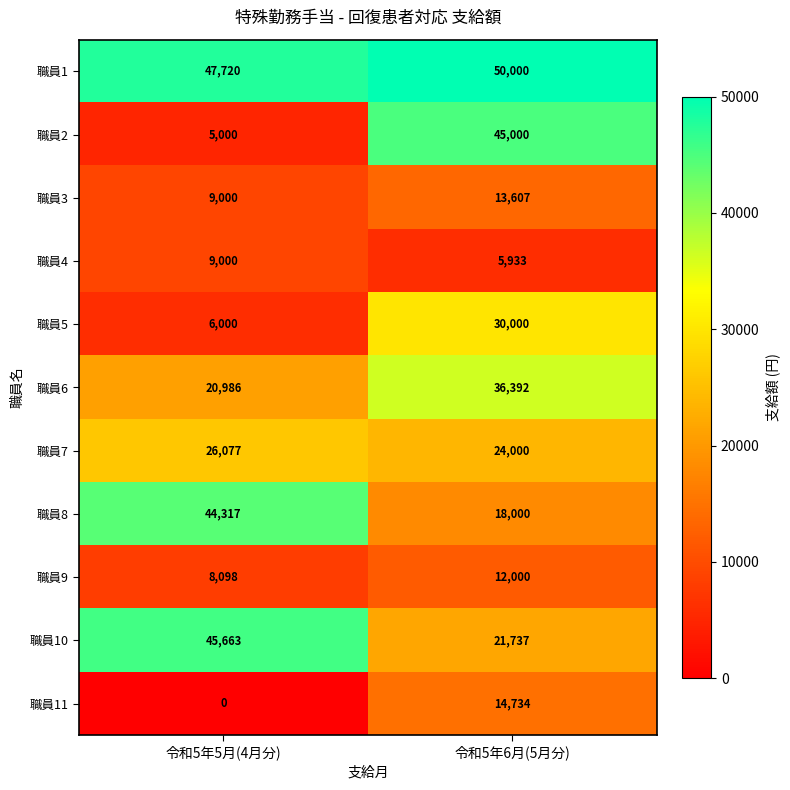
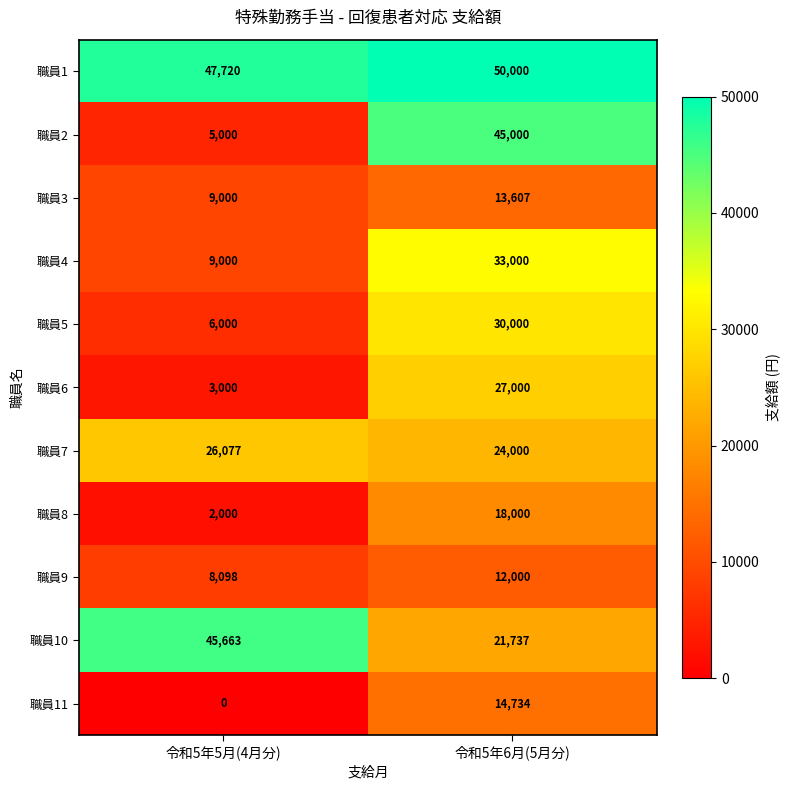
職員4, 令和5年6月(5月分): 5,933 -> 33,000
職員6, 令和5年5月(4月分): 20,986 -> 3,000
職員6, 令和5年6月(5月分): 36,392 -> 27,000
職員8, 令和5年5月(4月分): 44,317 -> 2,000
